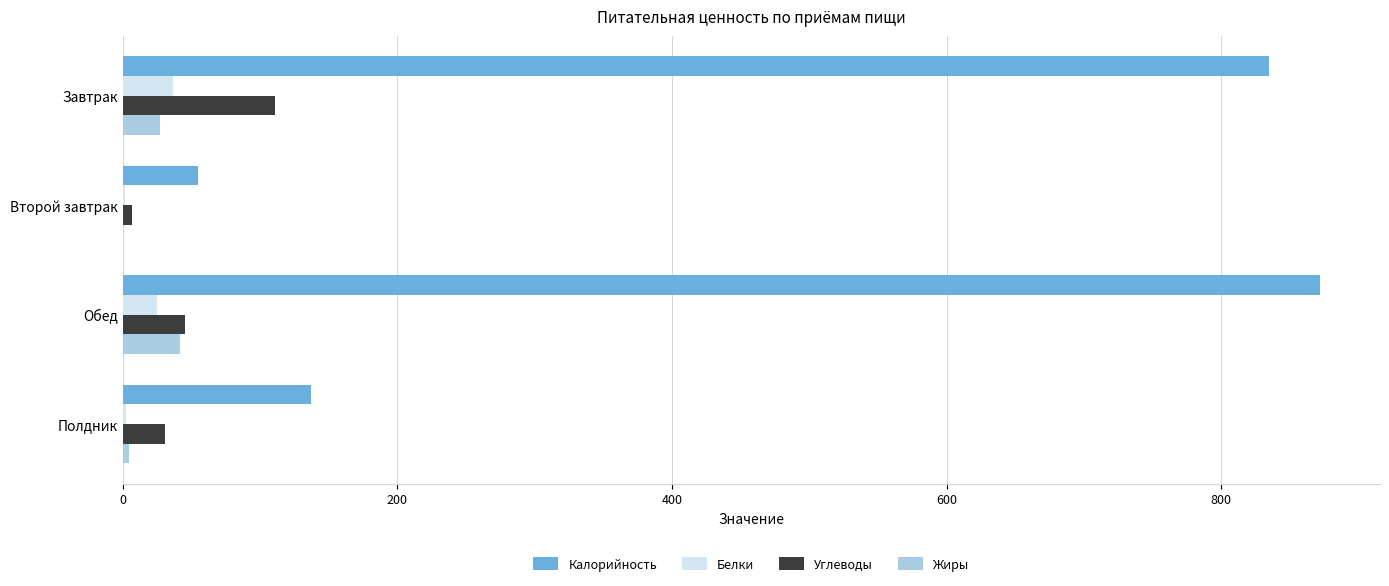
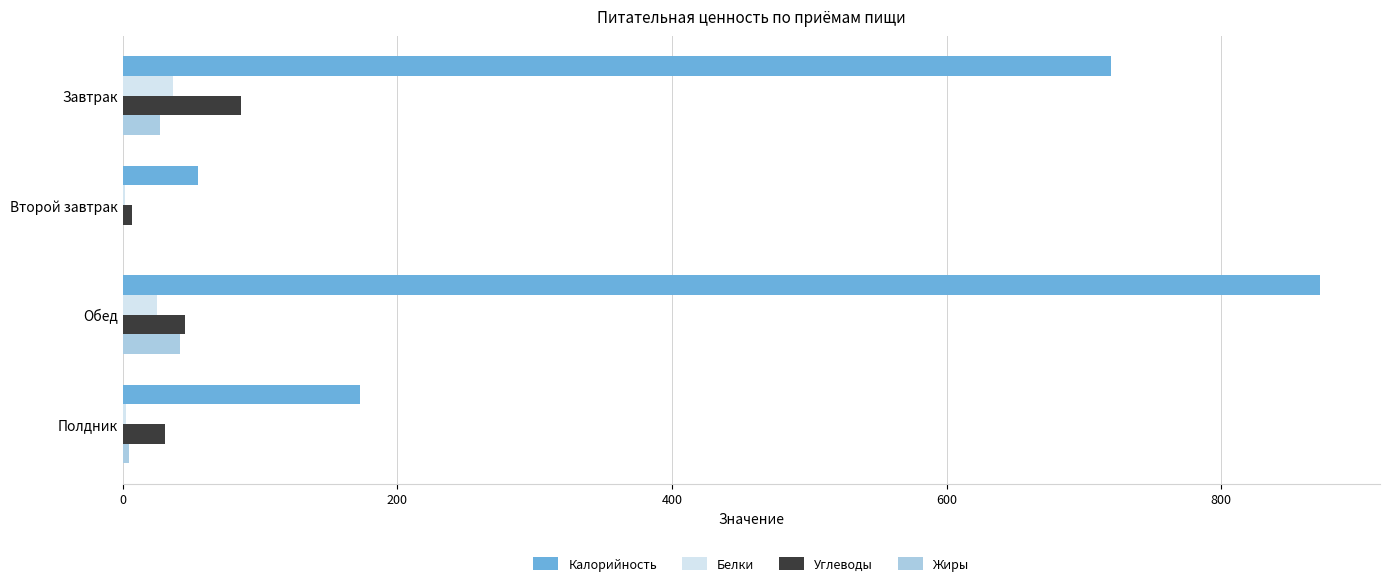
Калорийность, Завтрак: 835 -> 720
Углеводы, Завтрак: 111 -> 86
Калорийность, Полдник: 137 -> 173
